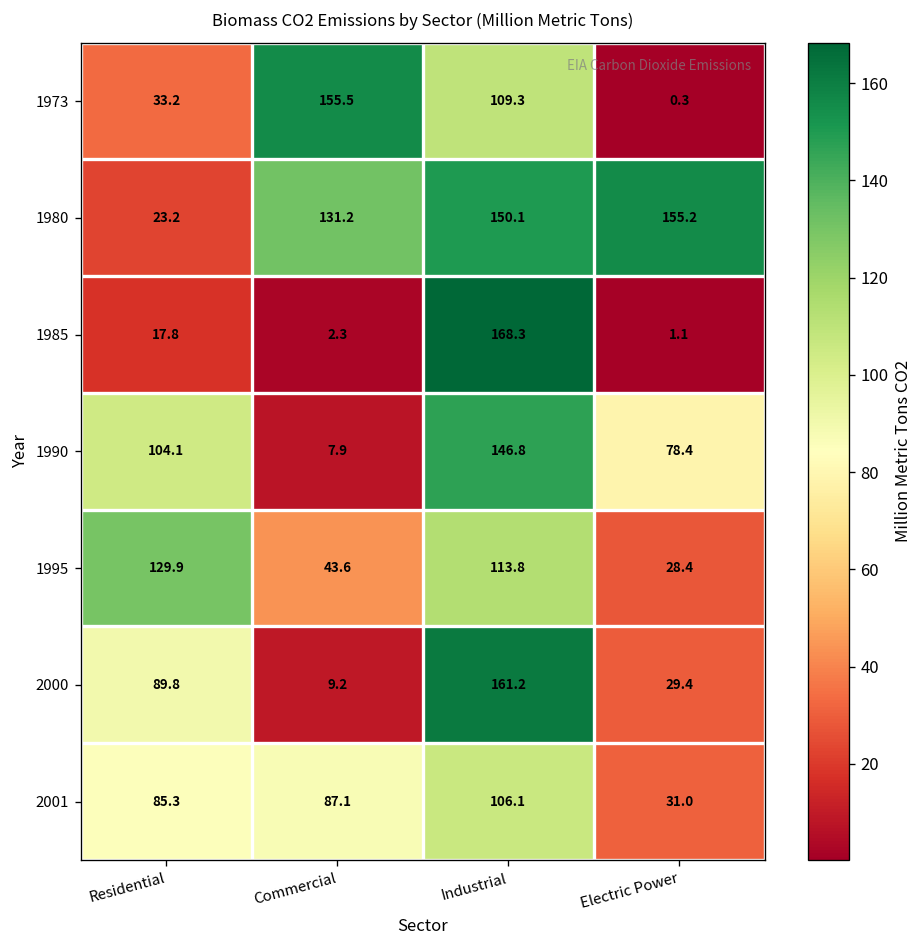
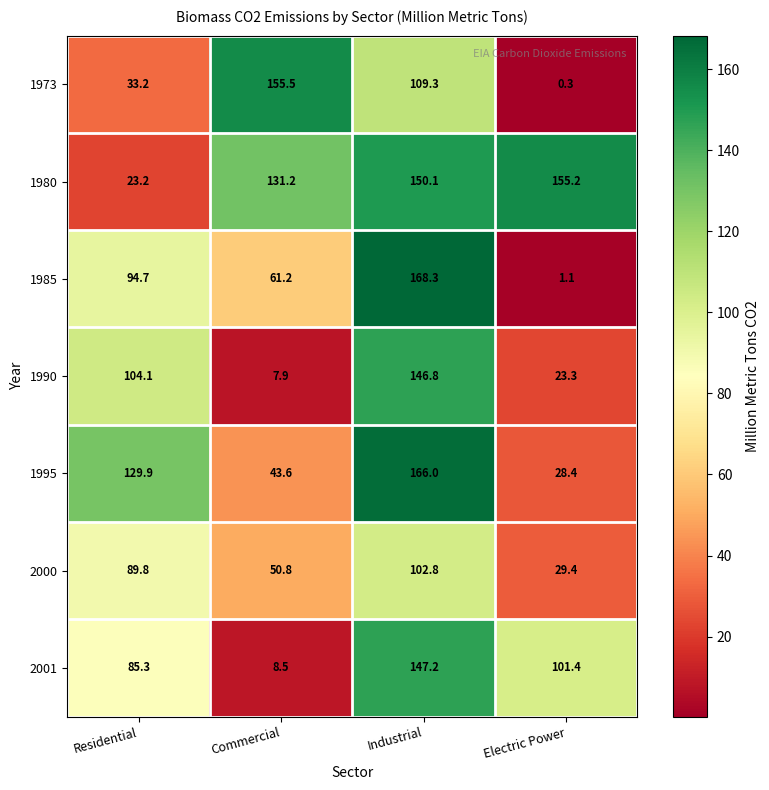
1985, Residential: 17.8 -> 94.7
1985, Commercial: 2.3 -> 61.2
1990, Electric Power: 78.4 -> 23.3
1995, Industrial: 113.8 -> 166.0
2000, Commercial: 9.2 -> 50.8
2000, Industrial: 161.2 -> 102.8
2001, Commercial: 87.1 -> 8.5
2001, Industrial: 106.1 -> 147.2
2001, Electric Power: 31.0 -> 101.4
